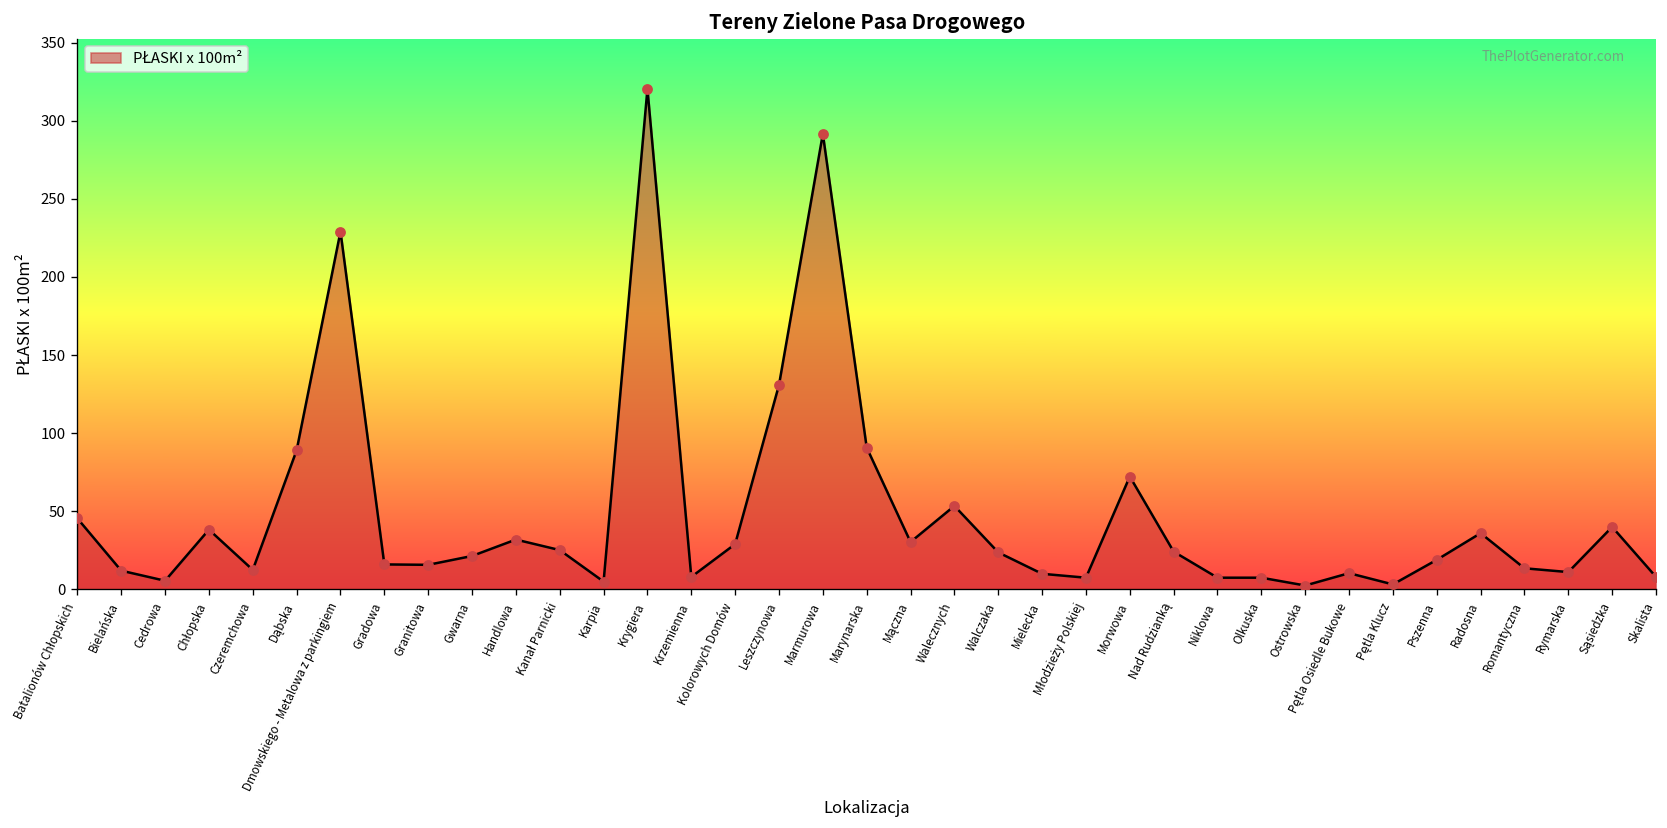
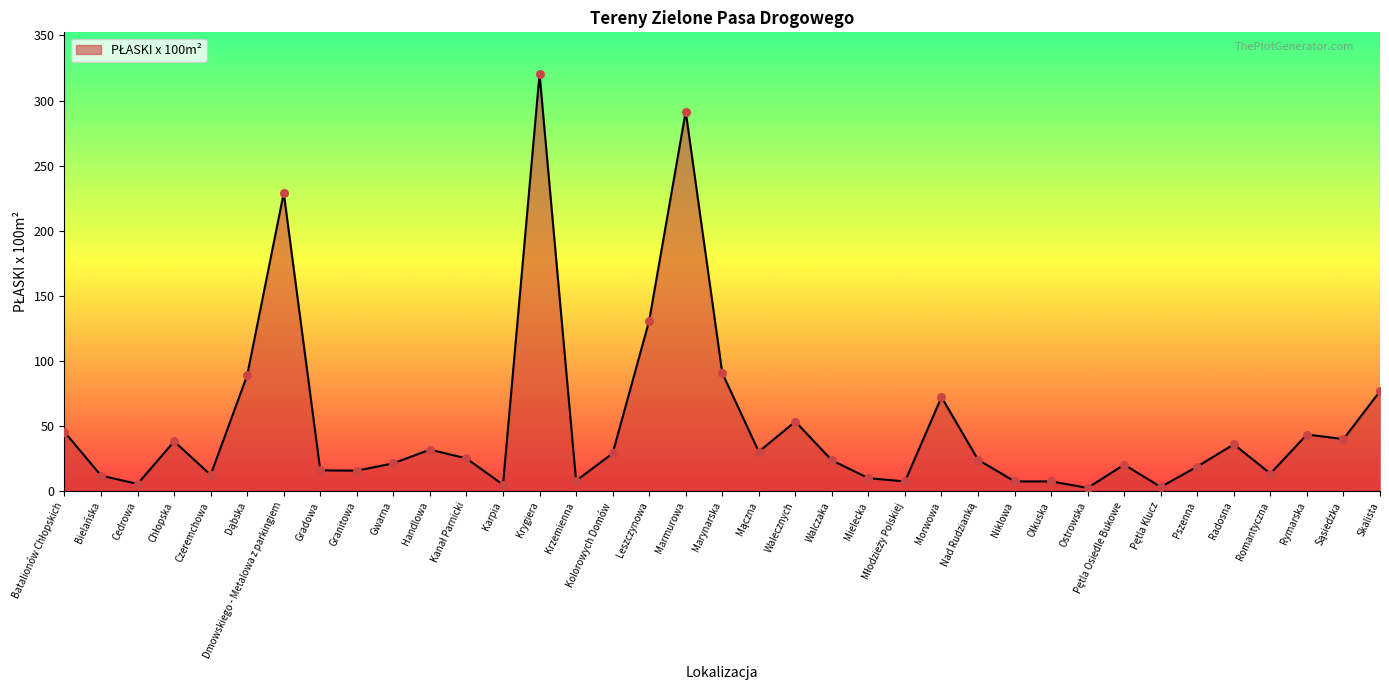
Pętla Osiedle Bukowe: 10 -> 20
Rymarska: 11 -> 44
Skalista: 8 -> 77
